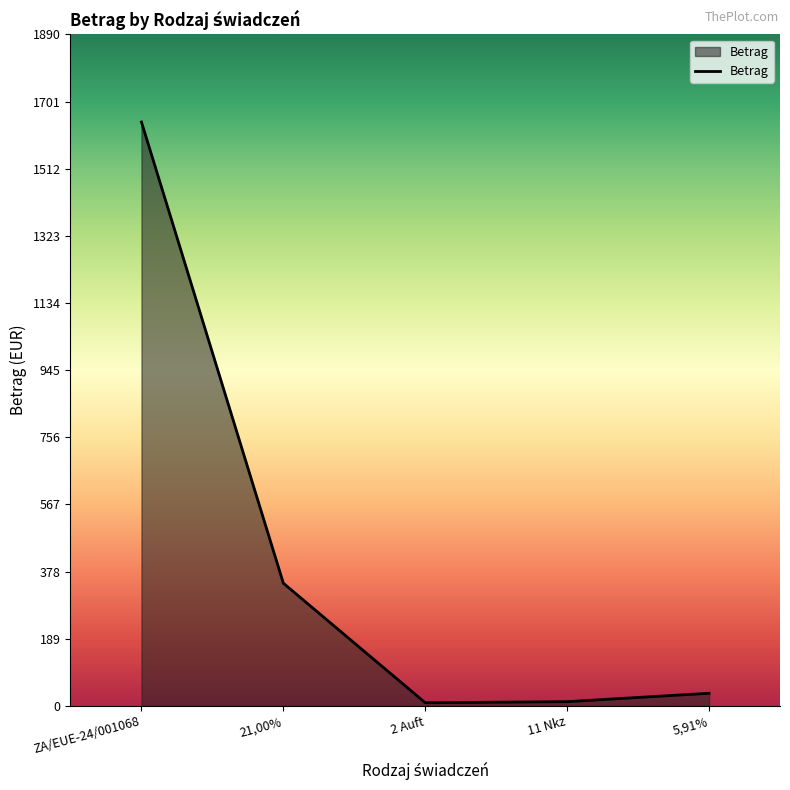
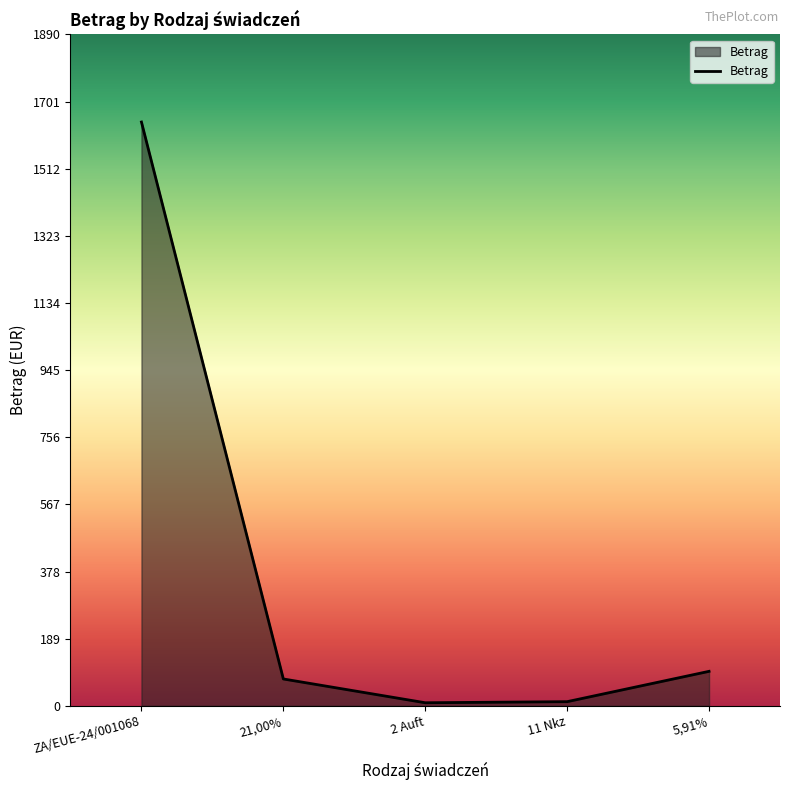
21,00%: 350 -> 80
5,91%: 40 -> 100
